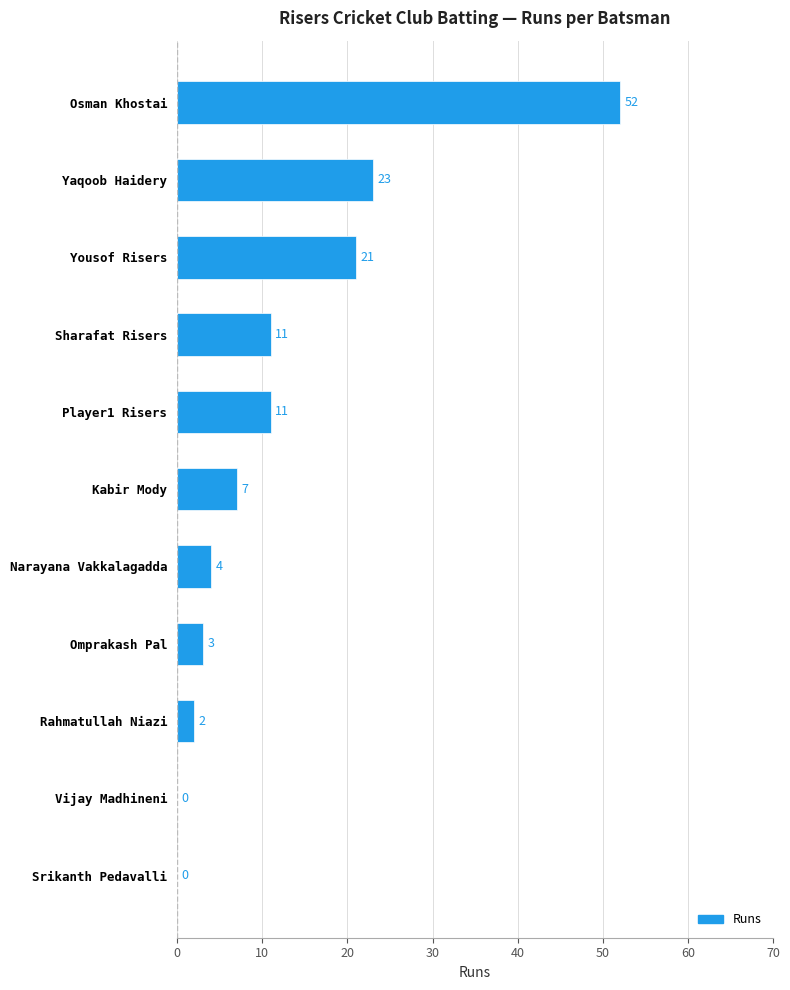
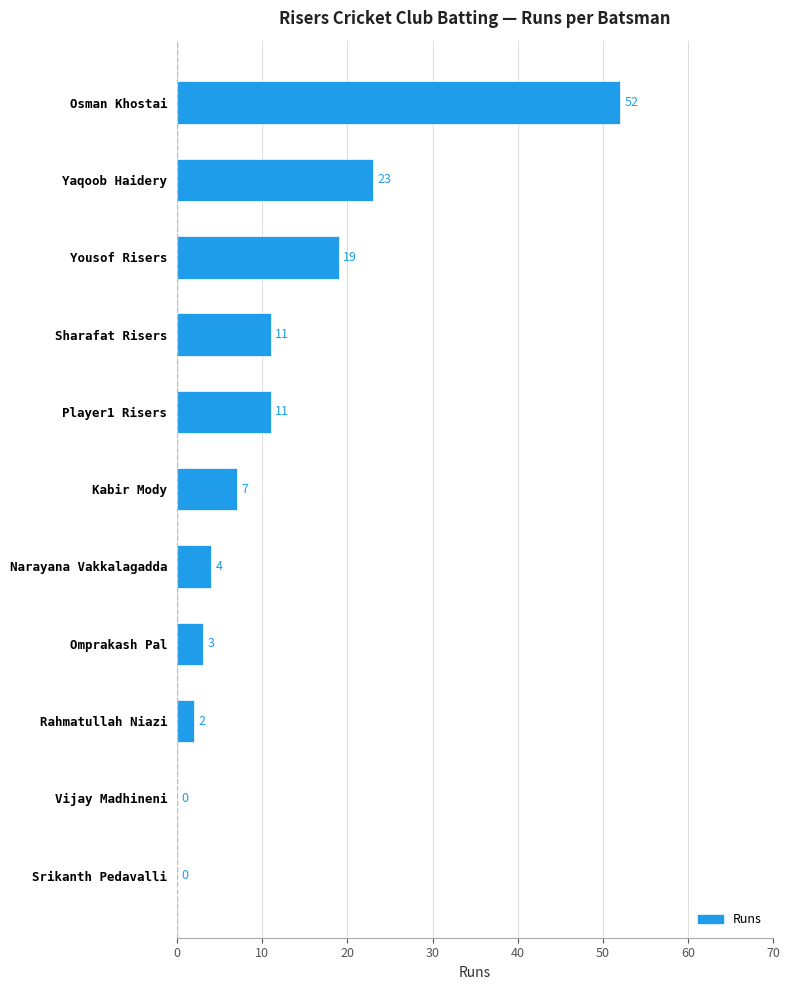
Yousof Risers: 21 -> 19
